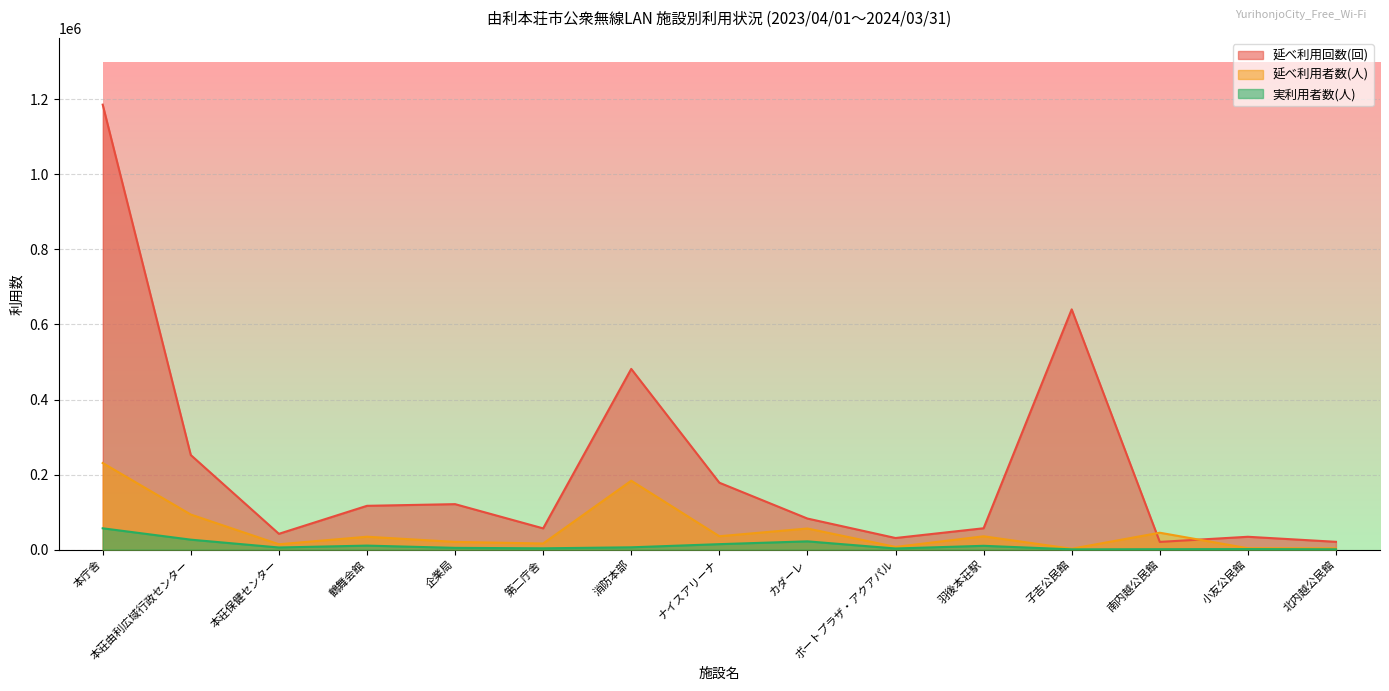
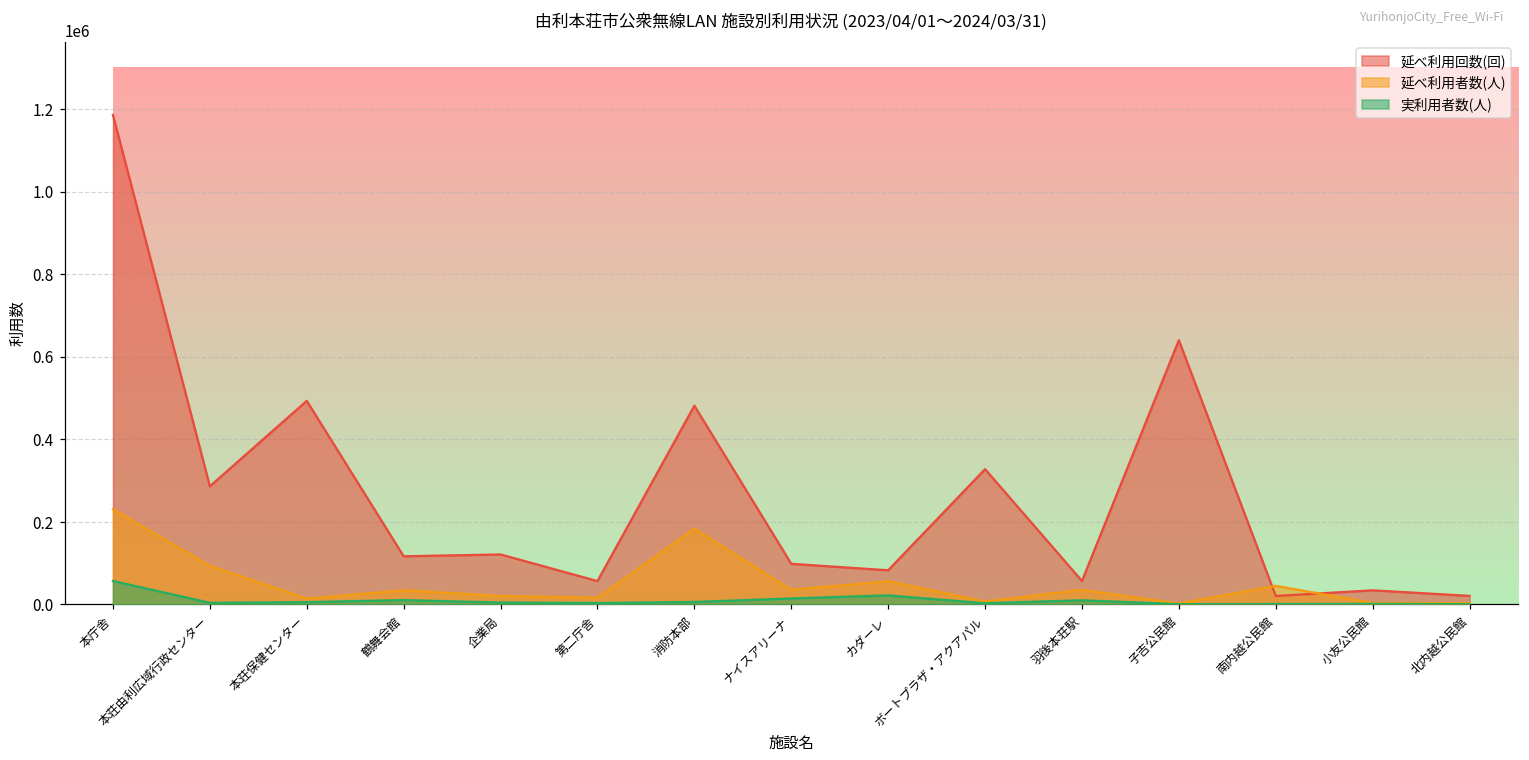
延べ利用回数(回), 本荘由利広域行政センター: 250000 -> 290000
実利用者数(人), 本荘由利広域行政センター: 30000 -> 0
延べ利用回数(回), 本荘保健センター: 40000 -> 490000
延べ利用回数(回), ナイスアリーナ: 180000 -> 100000
延べ利用回数(回), ボートプラザ・アクアパル: 30000 -> 330000
